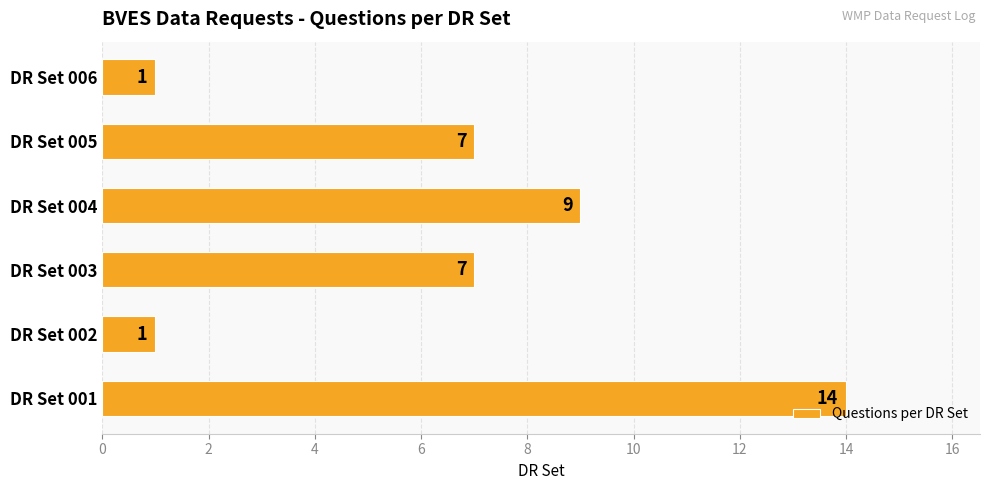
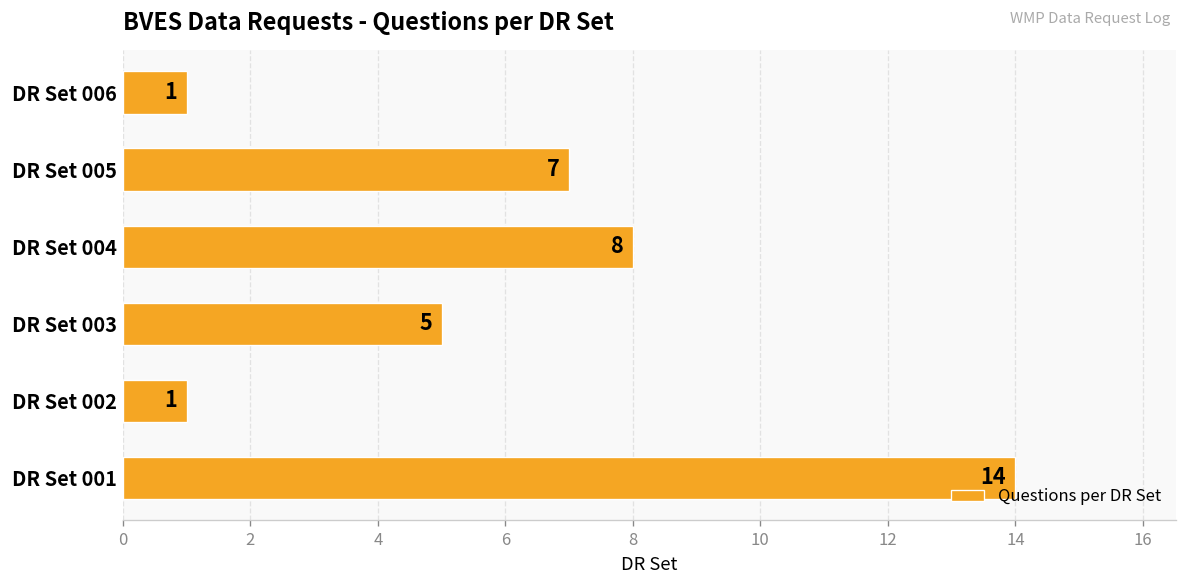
DR Set 004: 9 -> 8
DR Set 003: 7 -> 5
